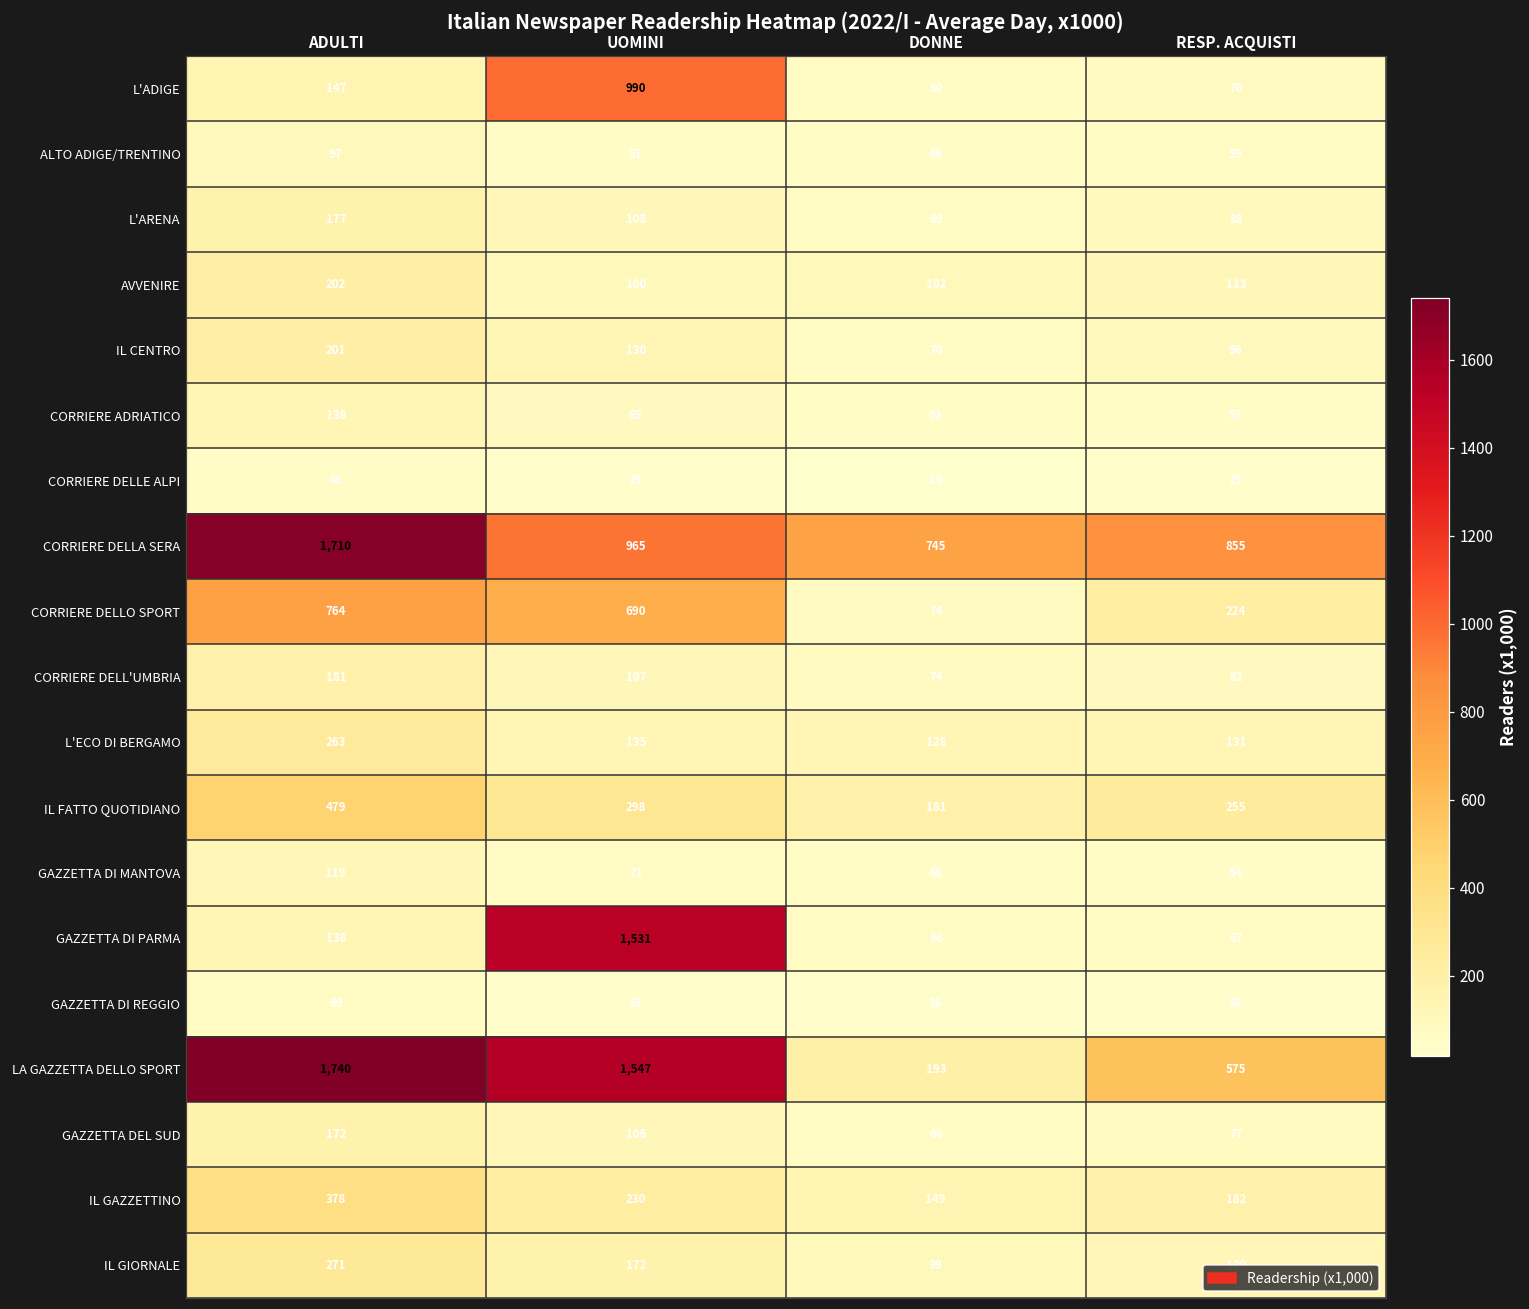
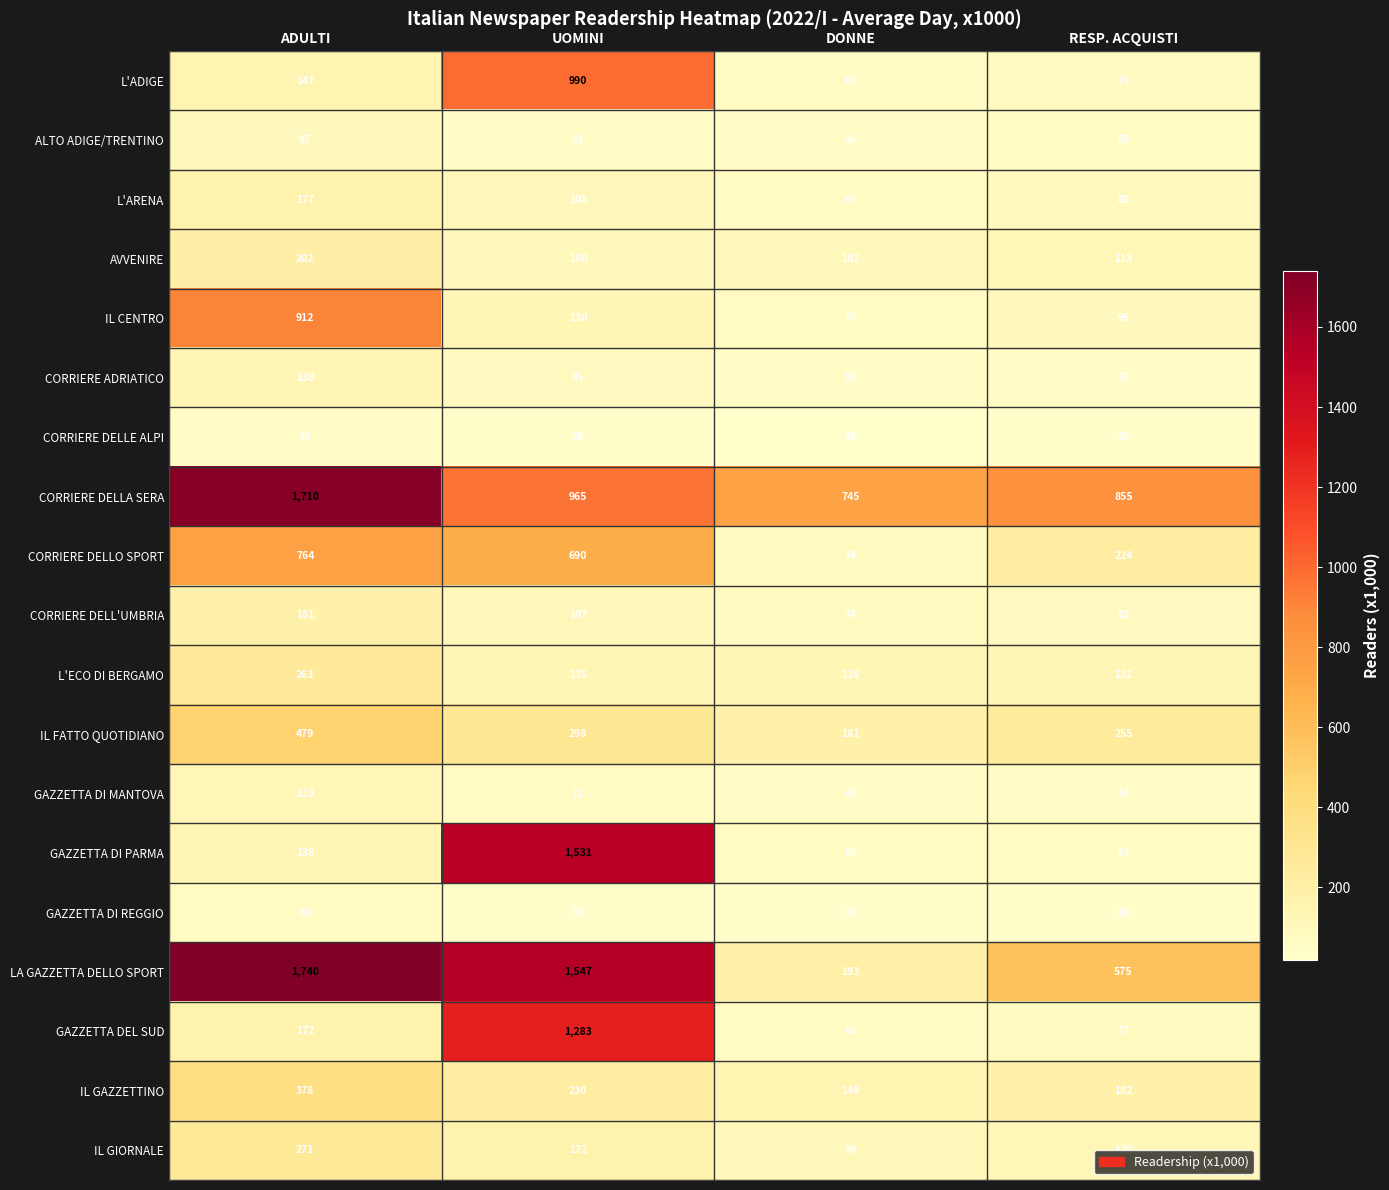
IL CENTRO, ADULTI: 201 -> 912
GAZZETTA DEL SUD, UOMINI: 106 -> 1,283
